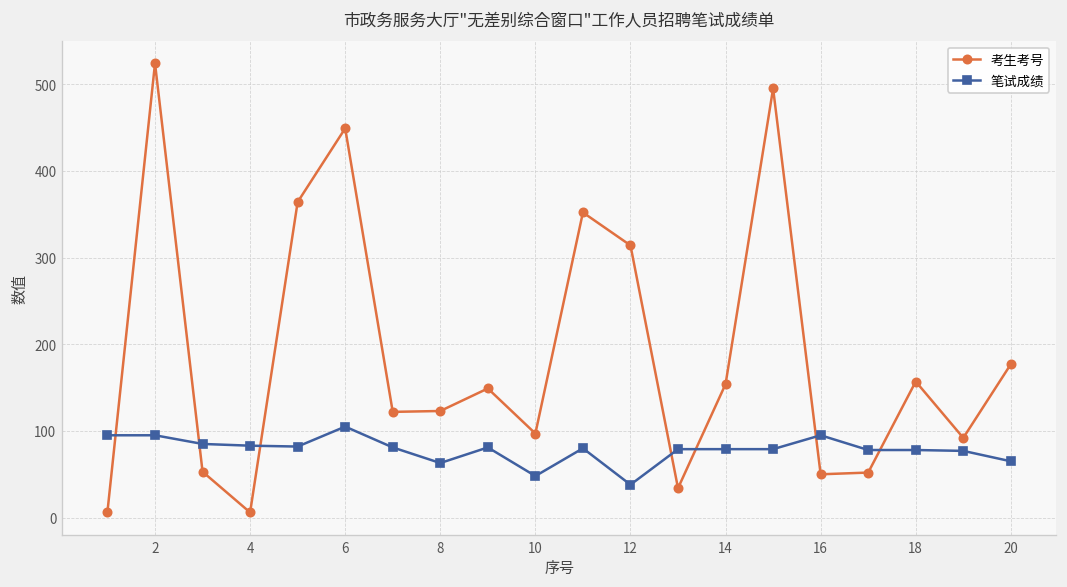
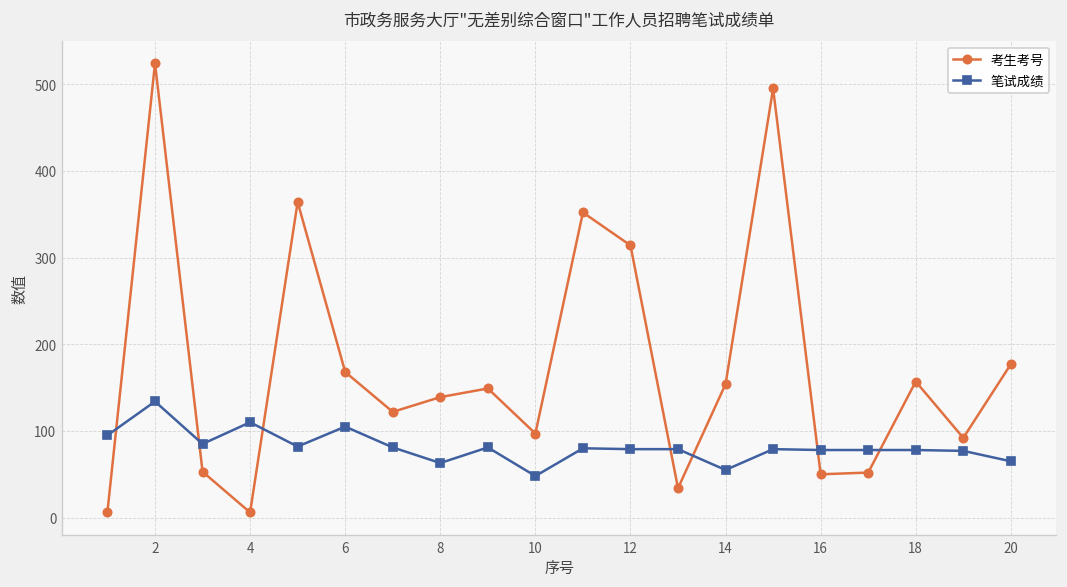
笔试成绩, 2: 100 -> 130
笔试成绩, 4: 80 -> 110
考生考号, 6: 450 -> 170
考生考号, 8: 120 -> 140
笔试成绩, 12: 40 -> 80
笔试成绩, 14: 80 -> 60
笔试成绩, 16: 100 -> 80
